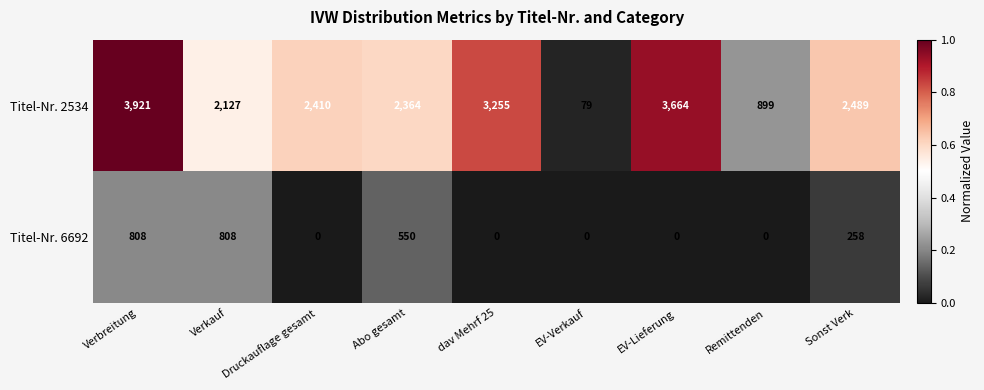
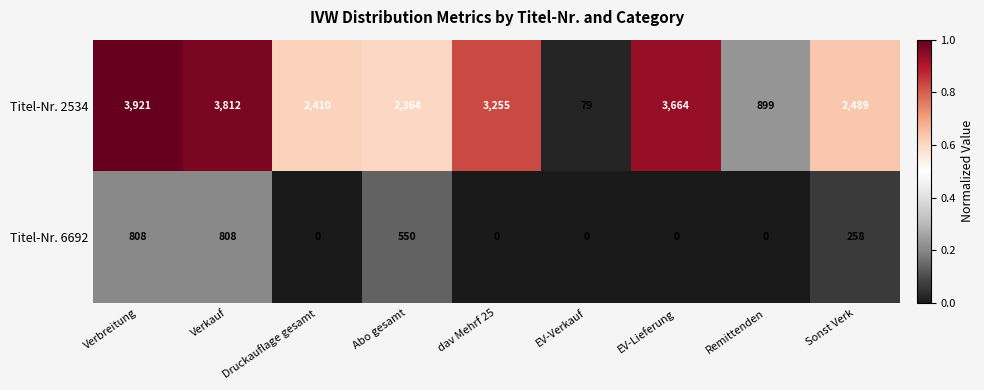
Titel-Nr. 2534, Verkauf: 2,127 -> 3,812
